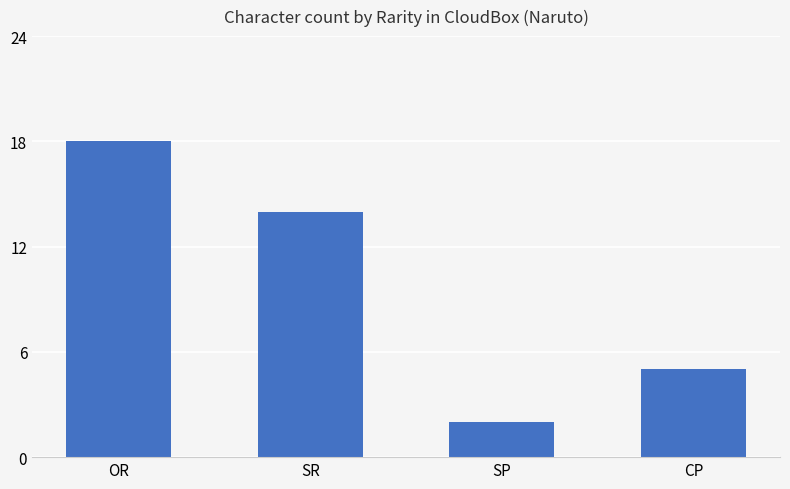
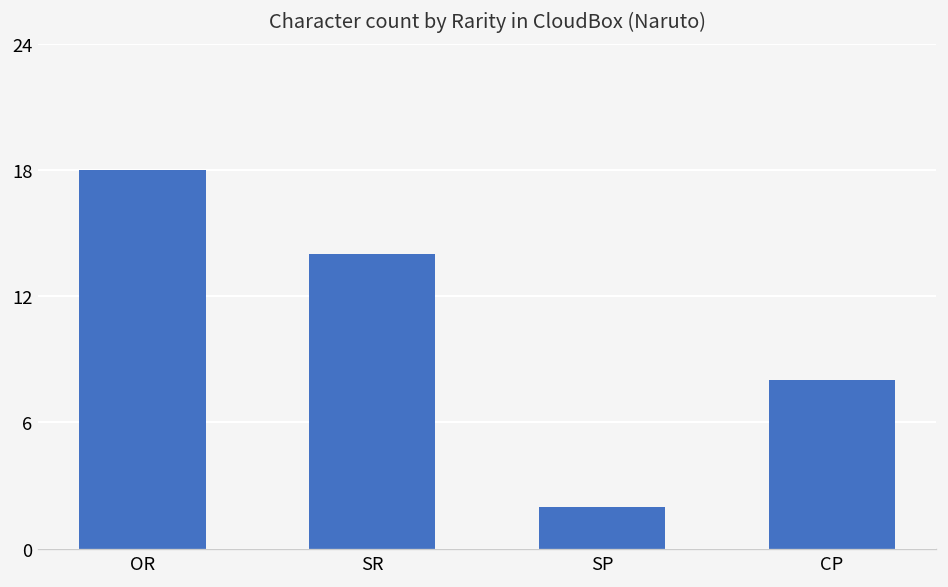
CP: 5 -> 8
